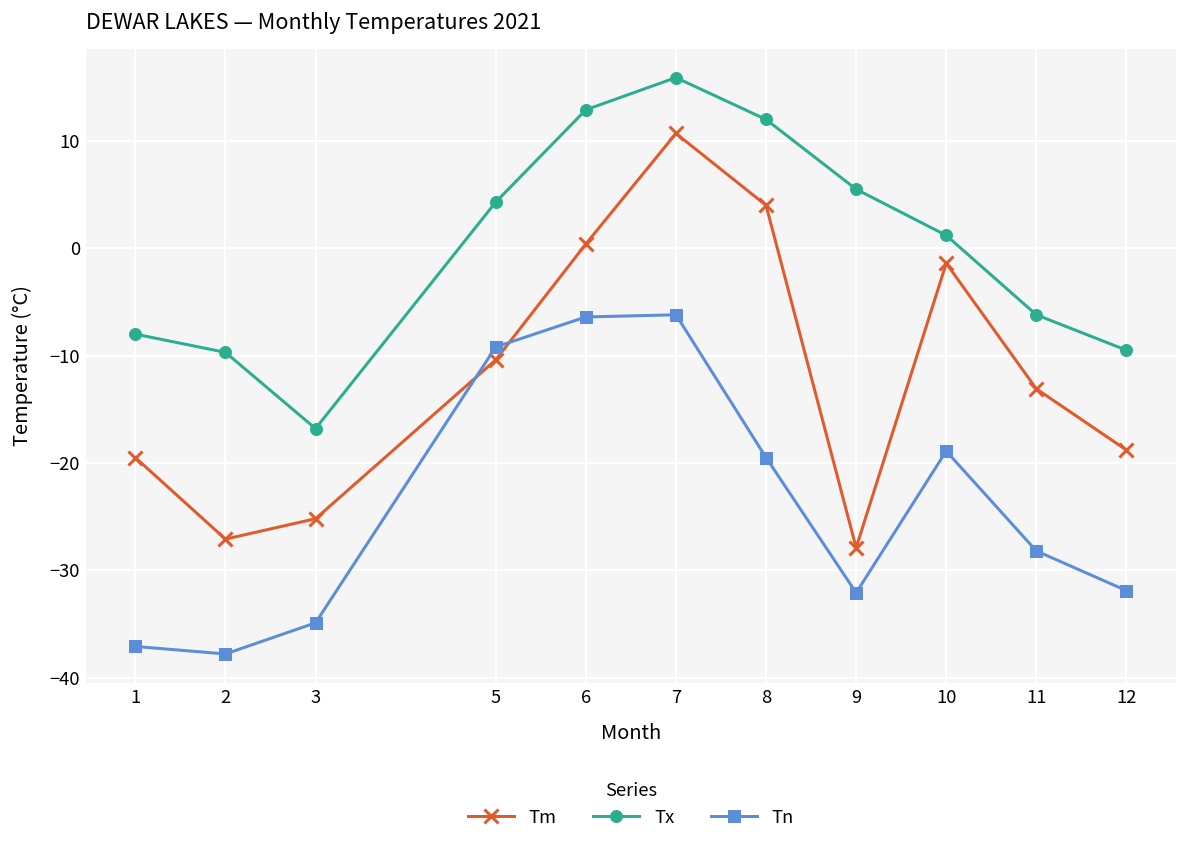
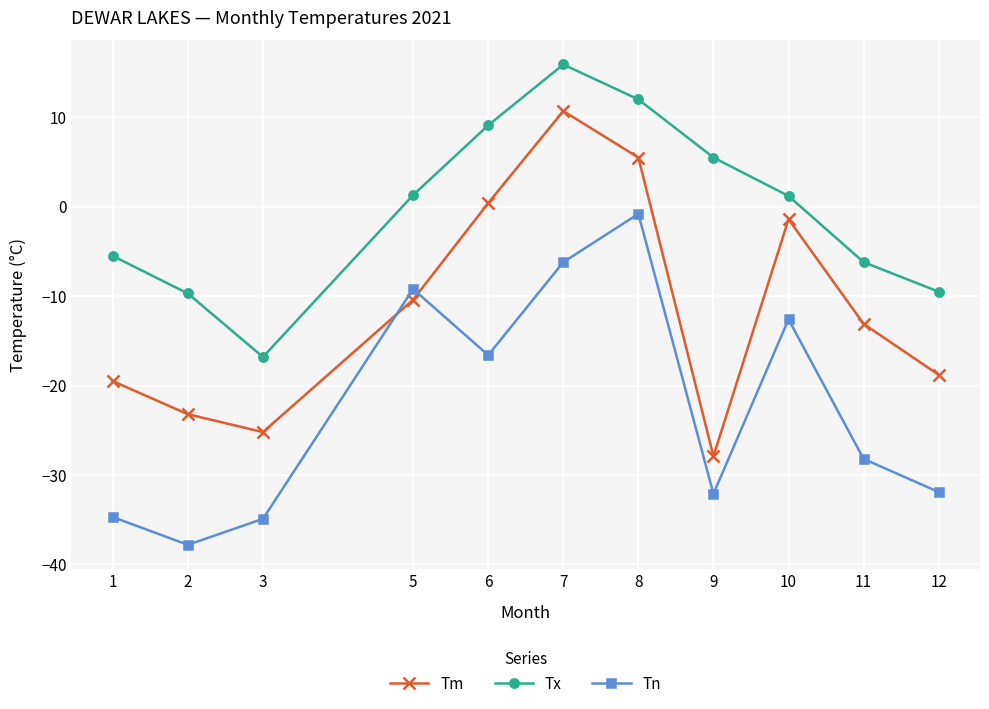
Tx, 1: -8 -> -6
Tn, 1: -37 -> -35
Tm, 2: -27 -> -23
Tx, 5: 4 -> 1
Tx, 6: 13 -> 9
Tn, 6: -6 -> -17
Tm, 8: 4 -> 6
Tn, 8: -20 -> -1
Tn, 10: -19 -> -13
